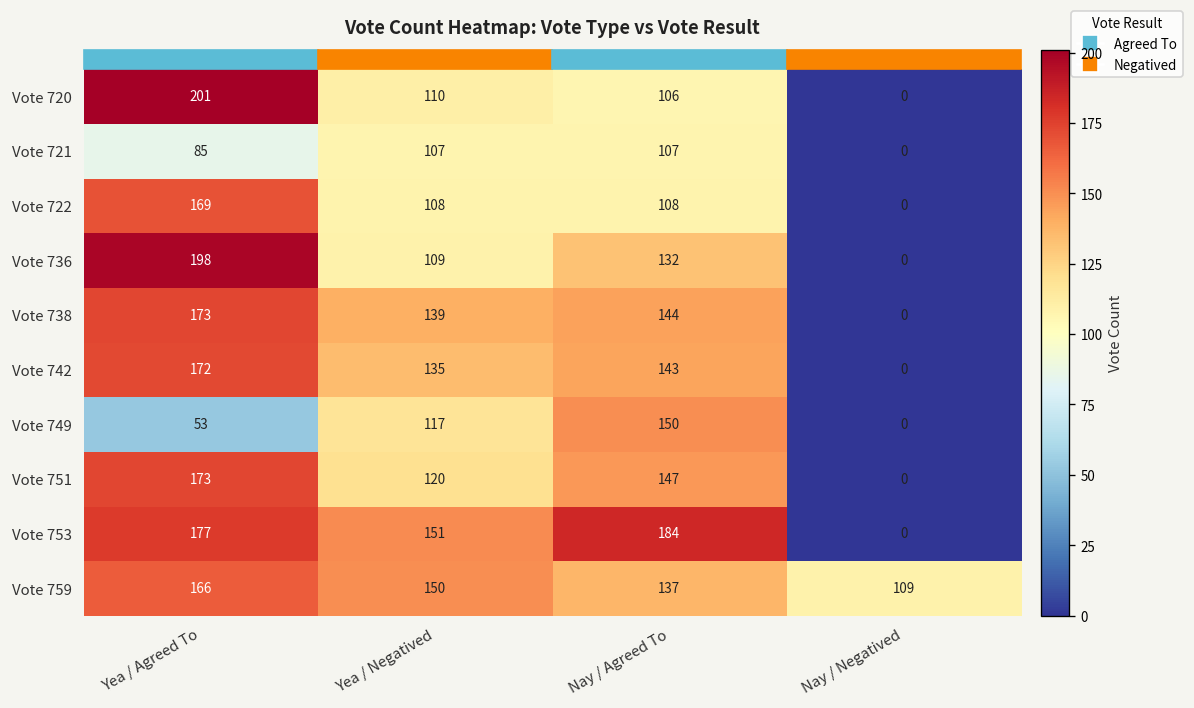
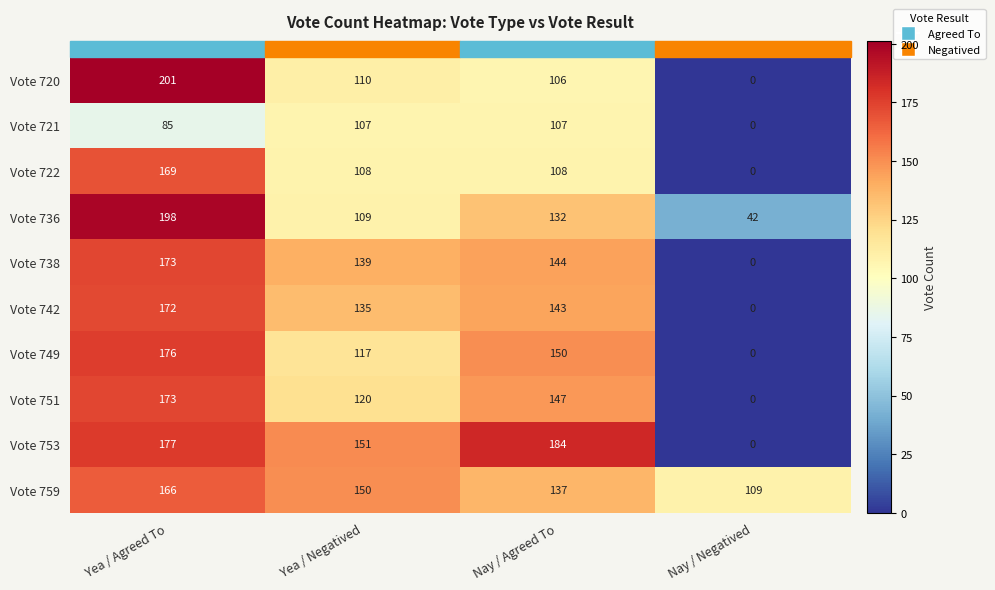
Vote 736, Nay / Negatived: 0 -> 42
Vote 749, Yea / Agreed To: 53 -> 176
